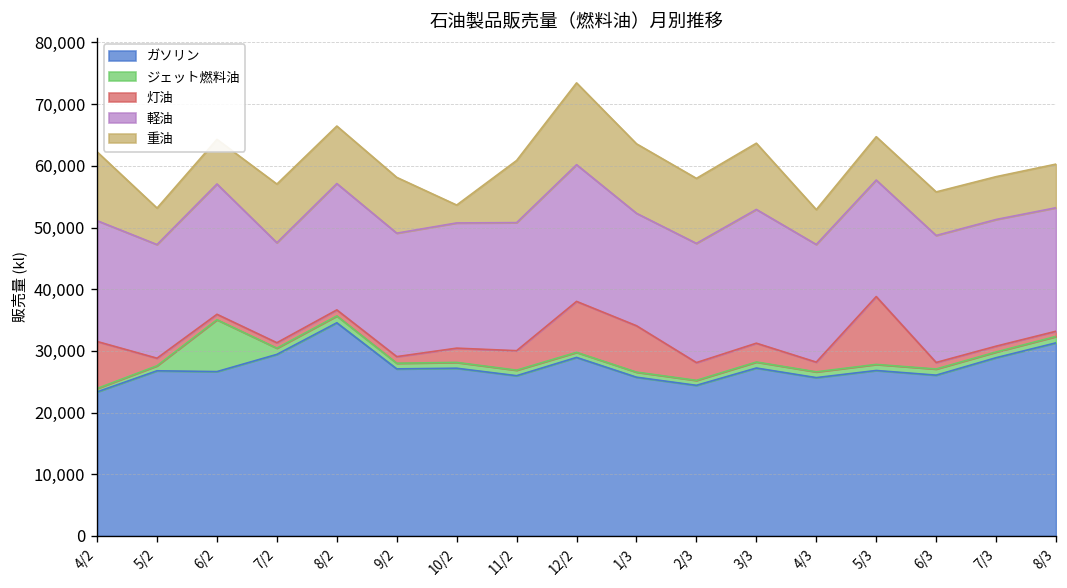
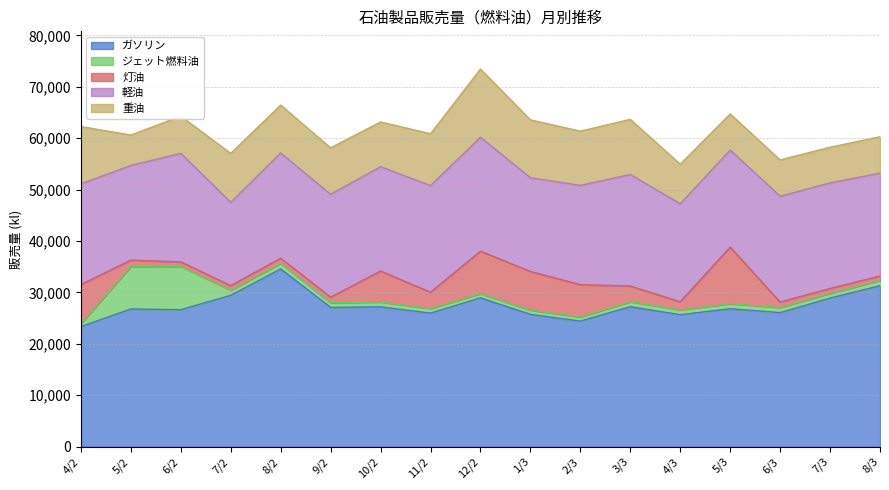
ジェット燃料油, 5/2: 1,000 -> 8,000
灯油, 10/2: 2,000 -> 6,000
重油, 10/2: 3,000 -> 9,000
灯油, 2/3: 3,000 -> 6,000
重油, 4/3: 6,000 -> 8,000
